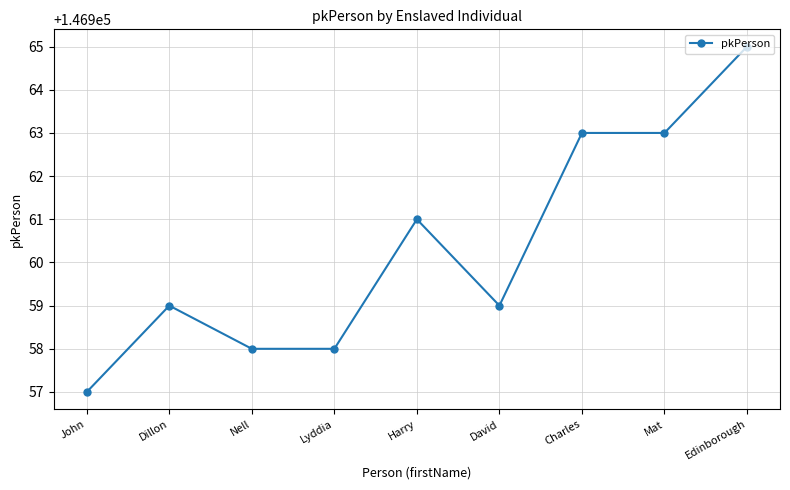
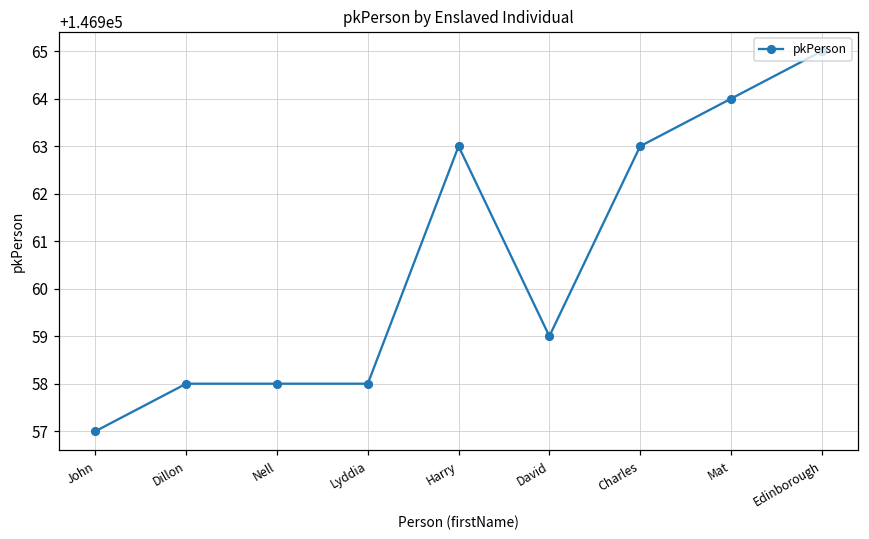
Dillon: 146959 -> 146958
Harry: 146961 -> 146963
Mat: 146963 -> 146964
